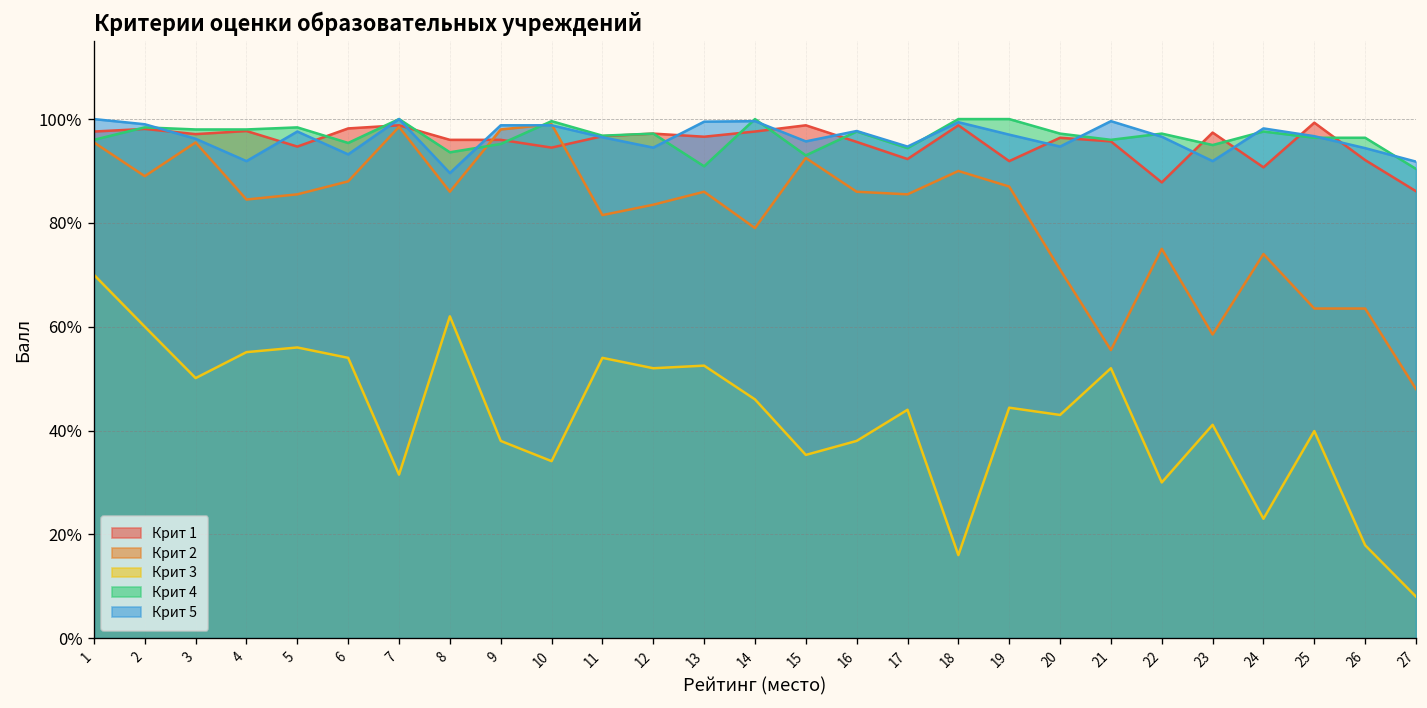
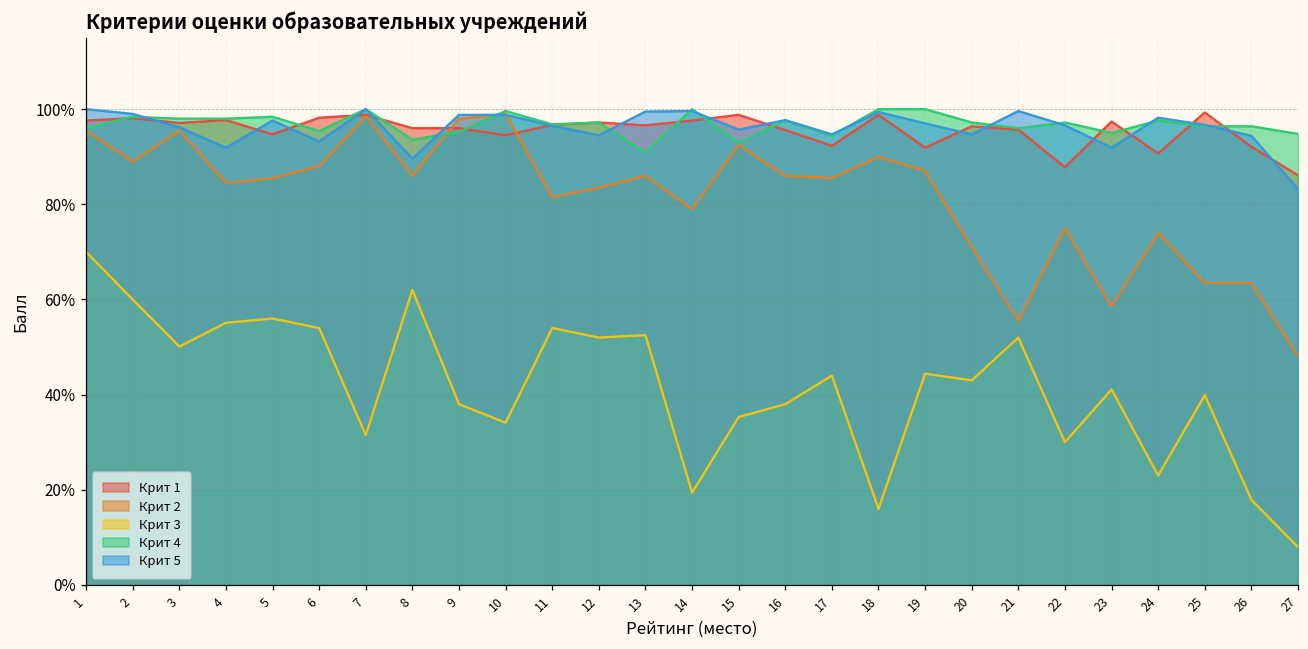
Крит 3, 14: 46% -> 19%
Крит 4, 27: 90% -> 95%
Крит 5, 27: 92% -> 83%
